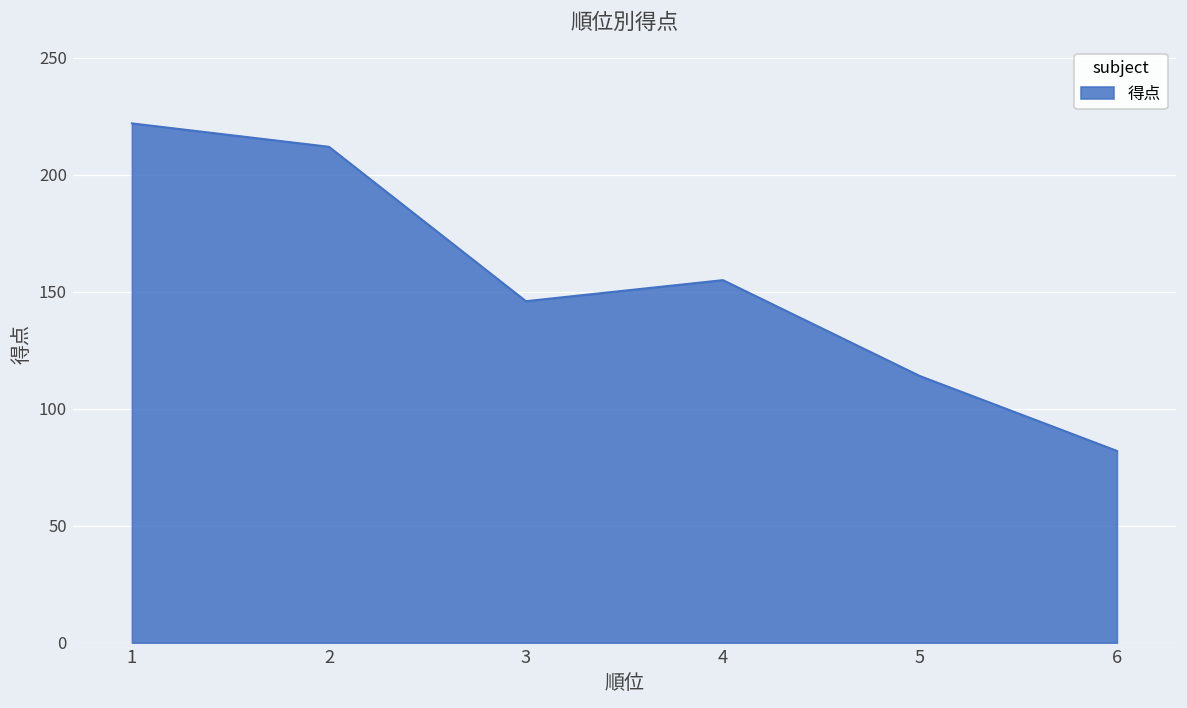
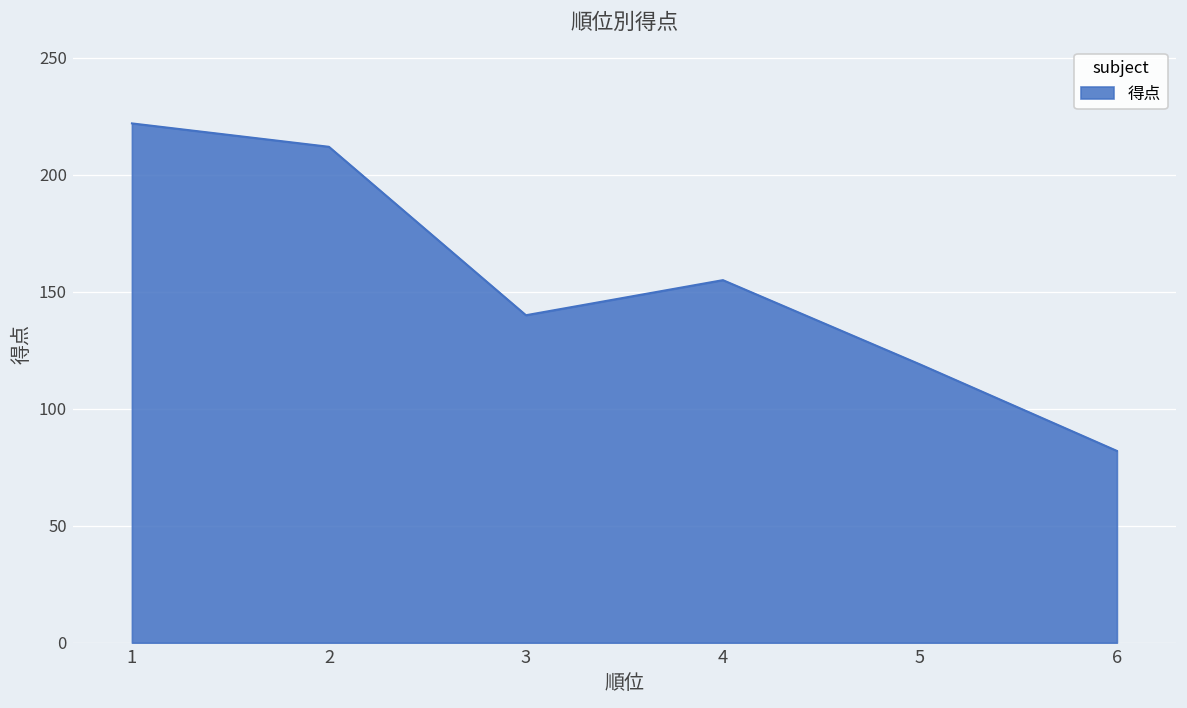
3: 146 -> 140
5: 114 -> 119
